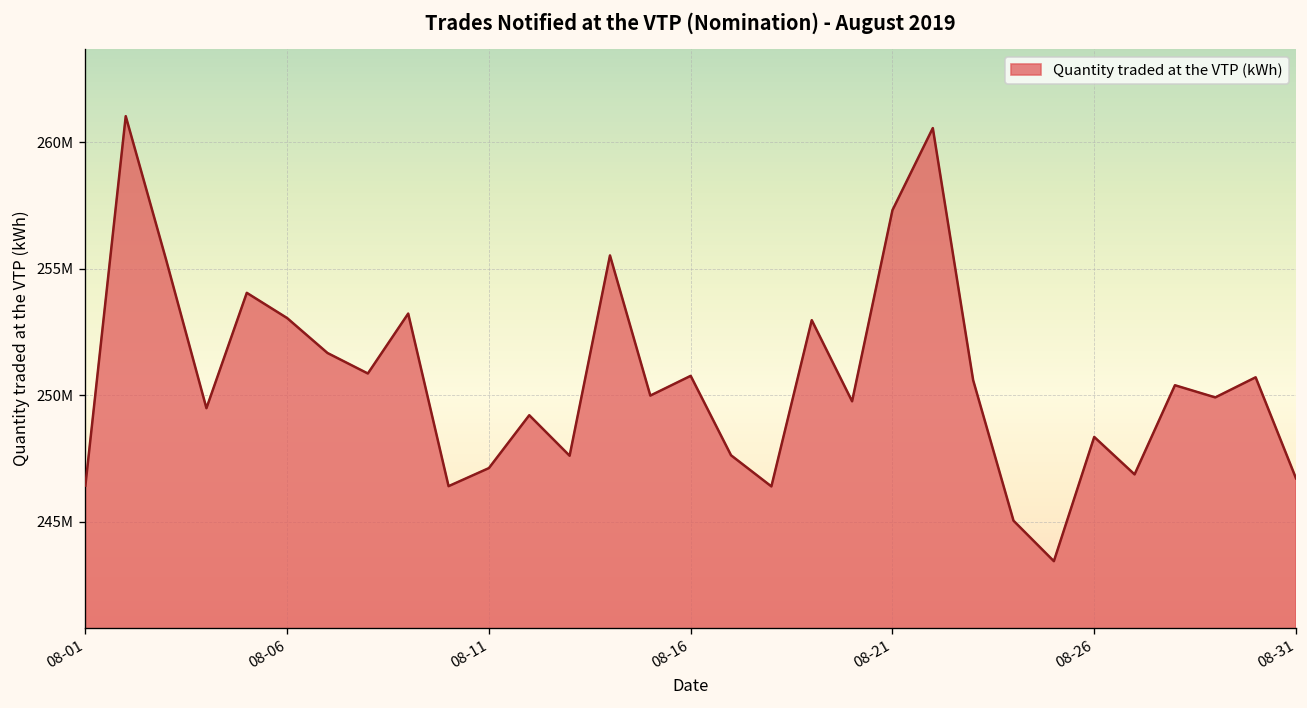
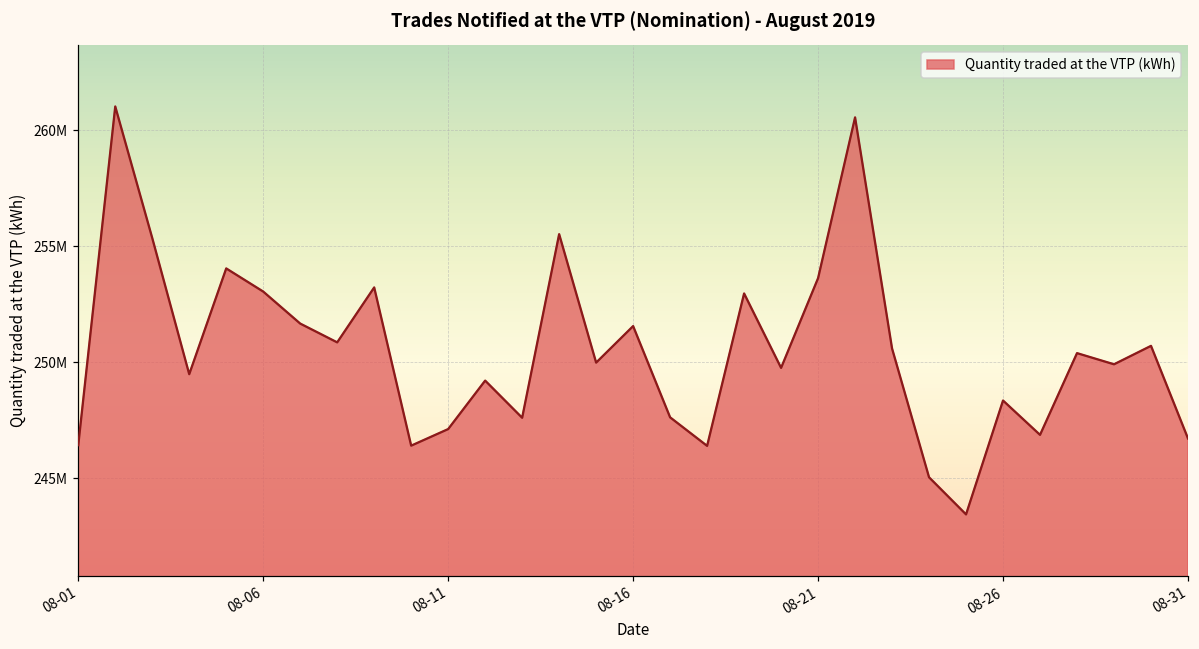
08-16: 250800000 -> 251600000
08-21: 257300000 -> 253600000
